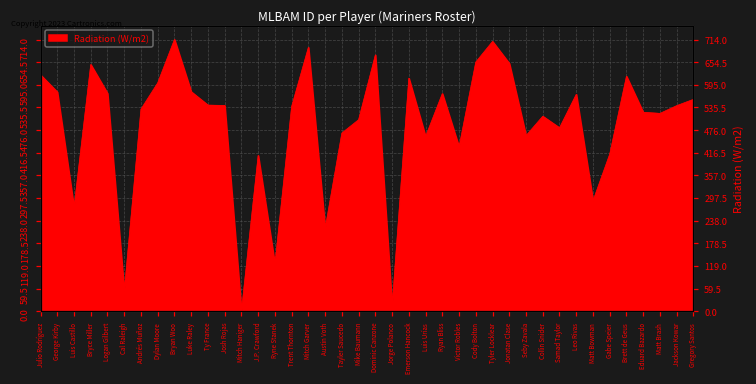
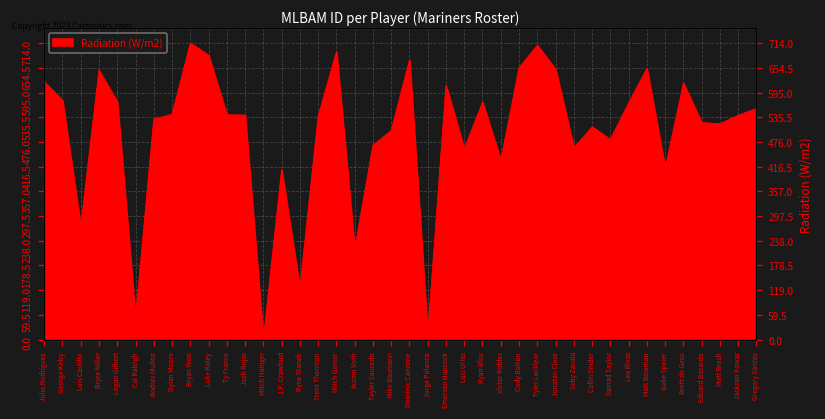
Dylan Moore: 600 -> 540
Luke Raley: 580 -> 680
Matt Bowman: 290 -> 650
